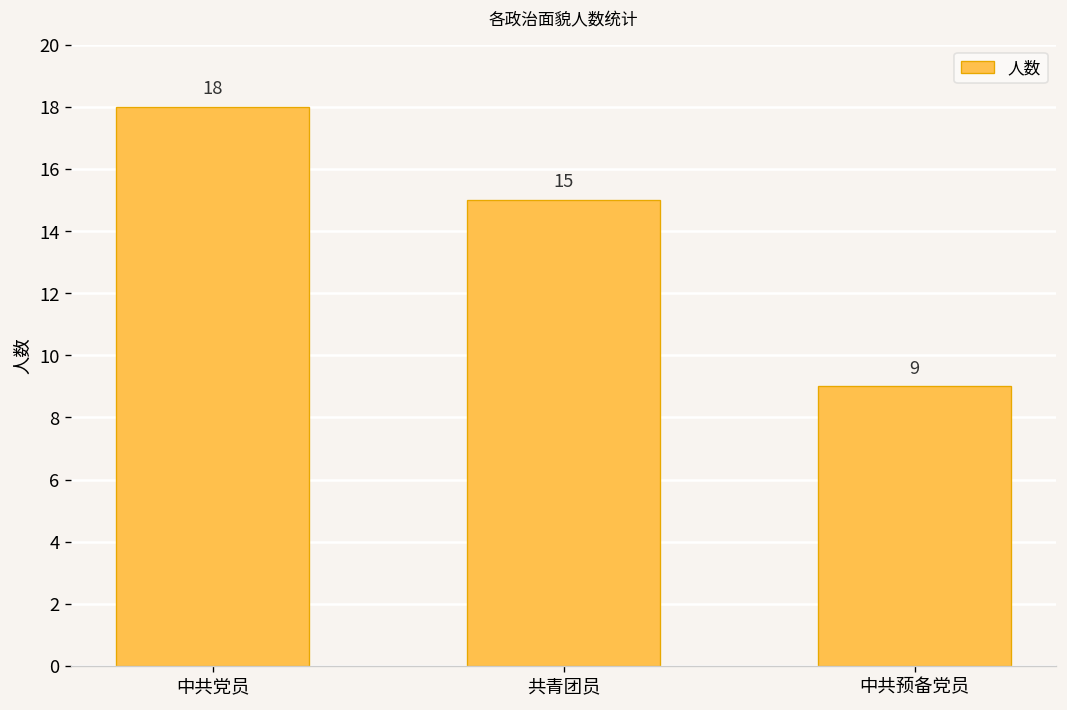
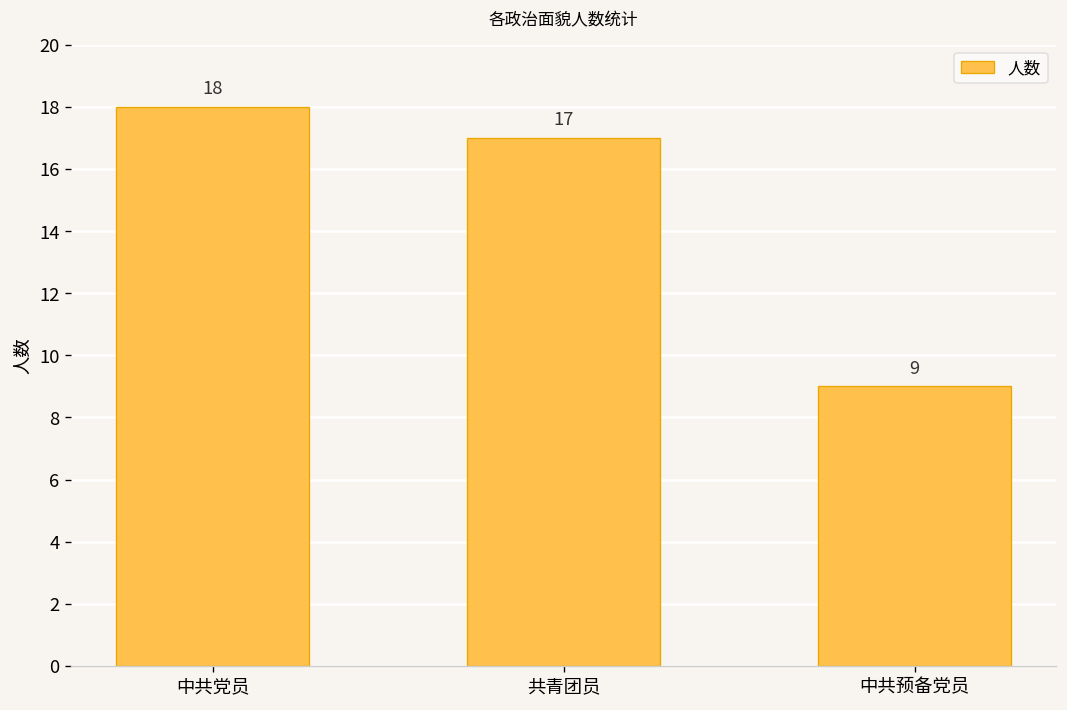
共青团员: 15 -> 17
